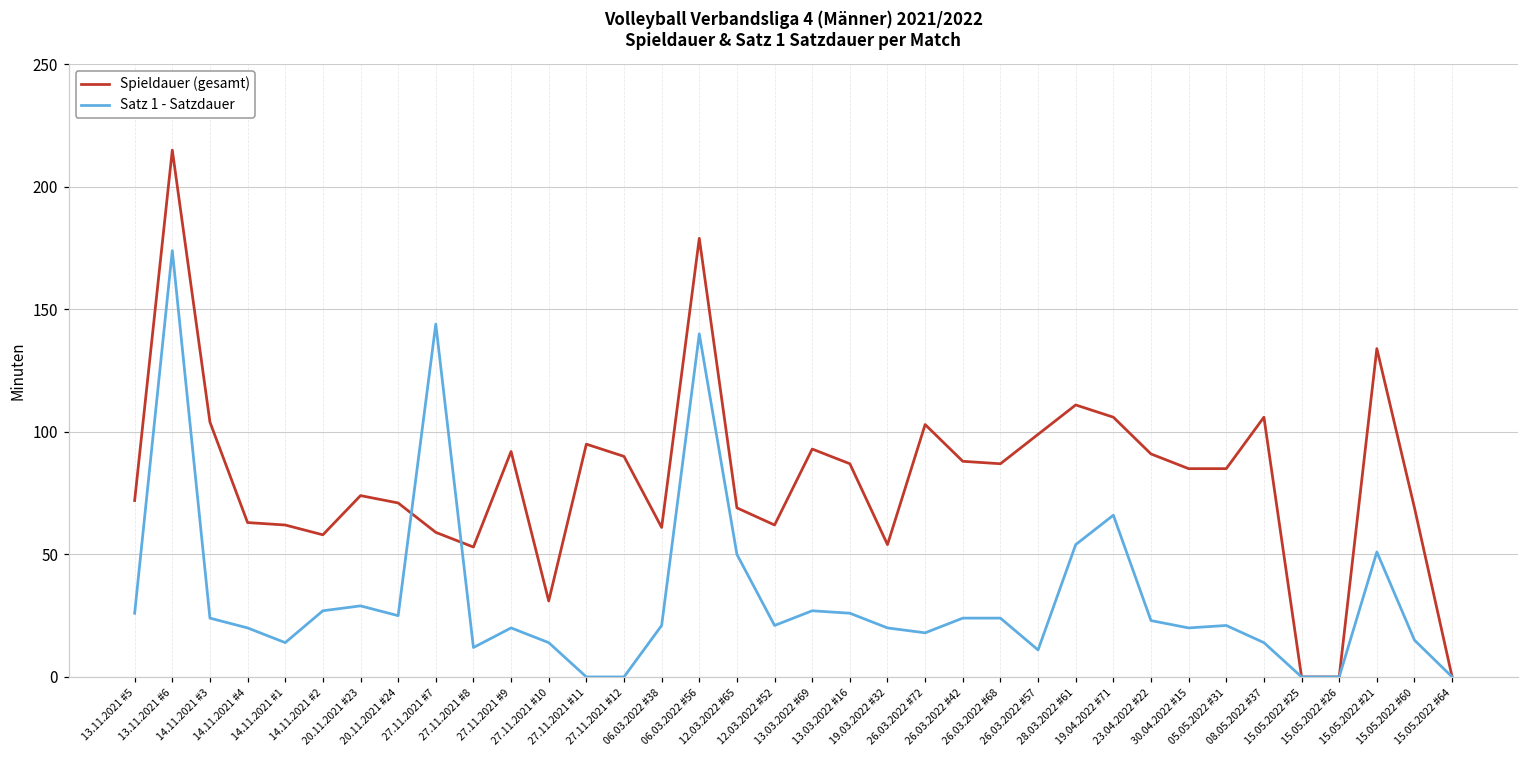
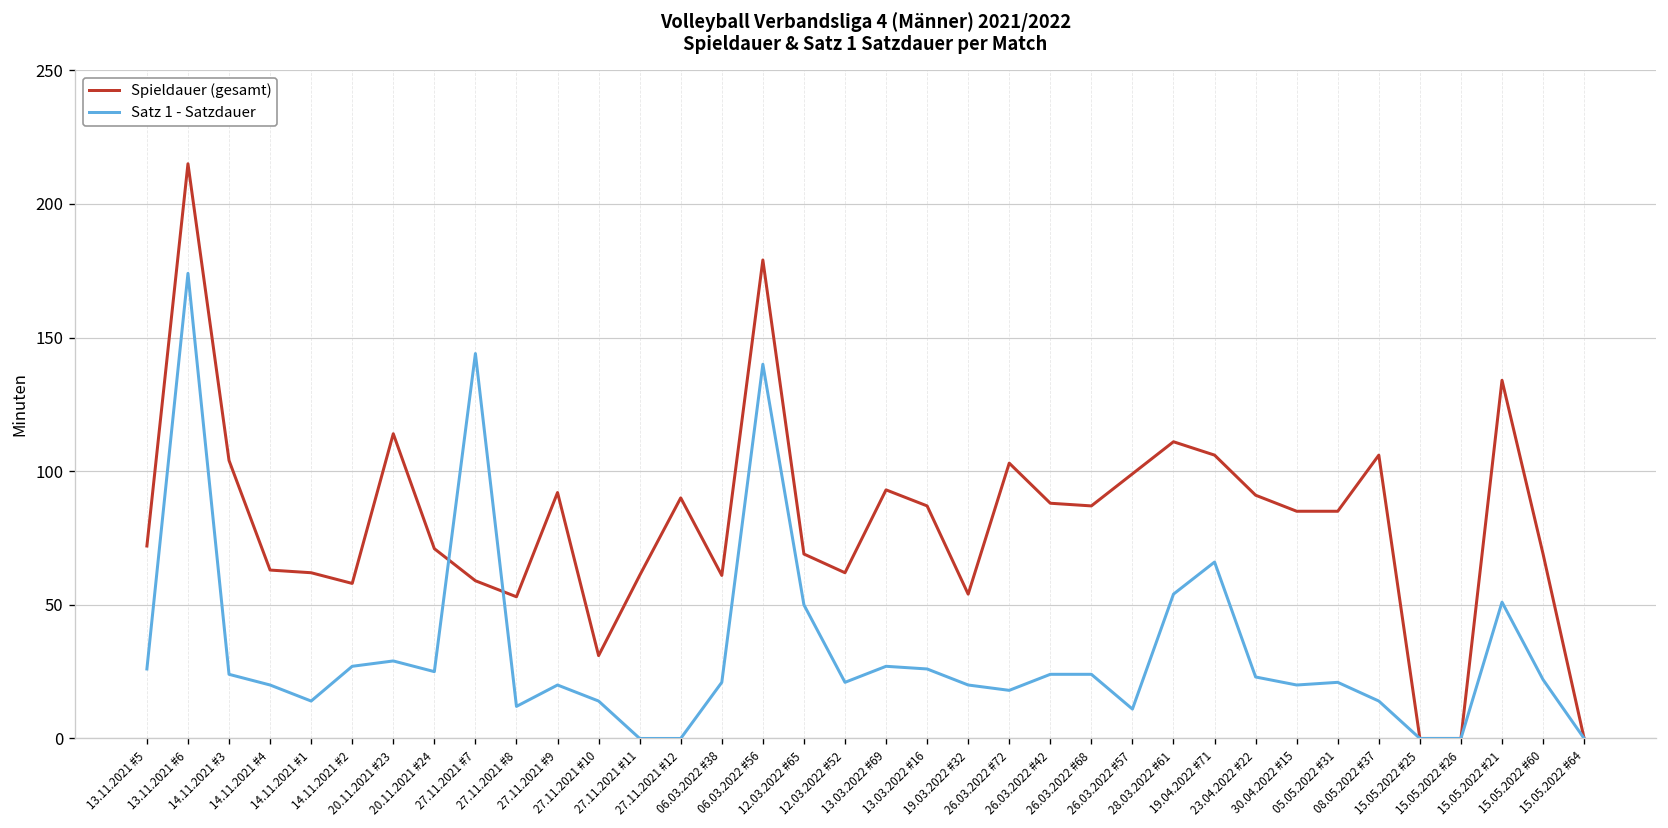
Spieldauer (gesamt), 20.11.2021 #23: 74 -> 114
Spieldauer (gesamt), 27.11.2021 #11: 95 -> 61
Satz 1 - Satzdauer, 15.05.2022 #60: 15 -> 22
